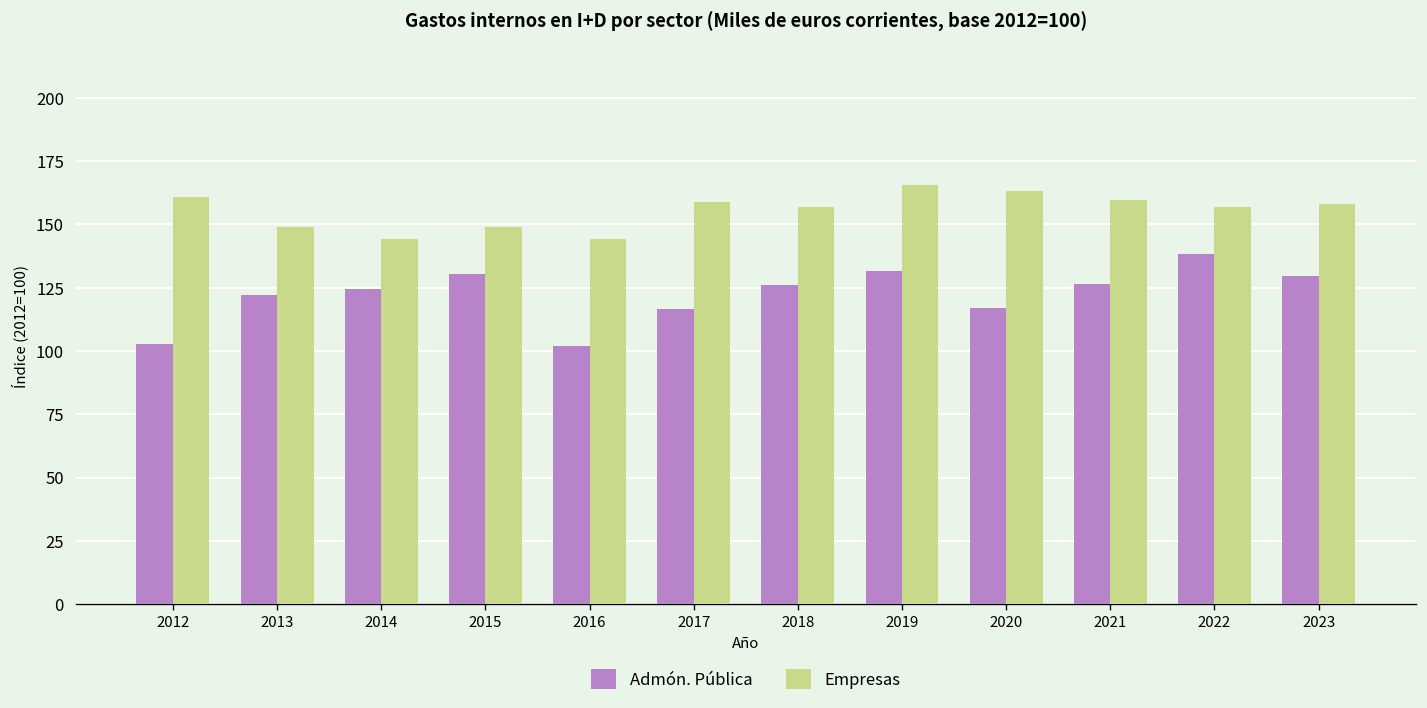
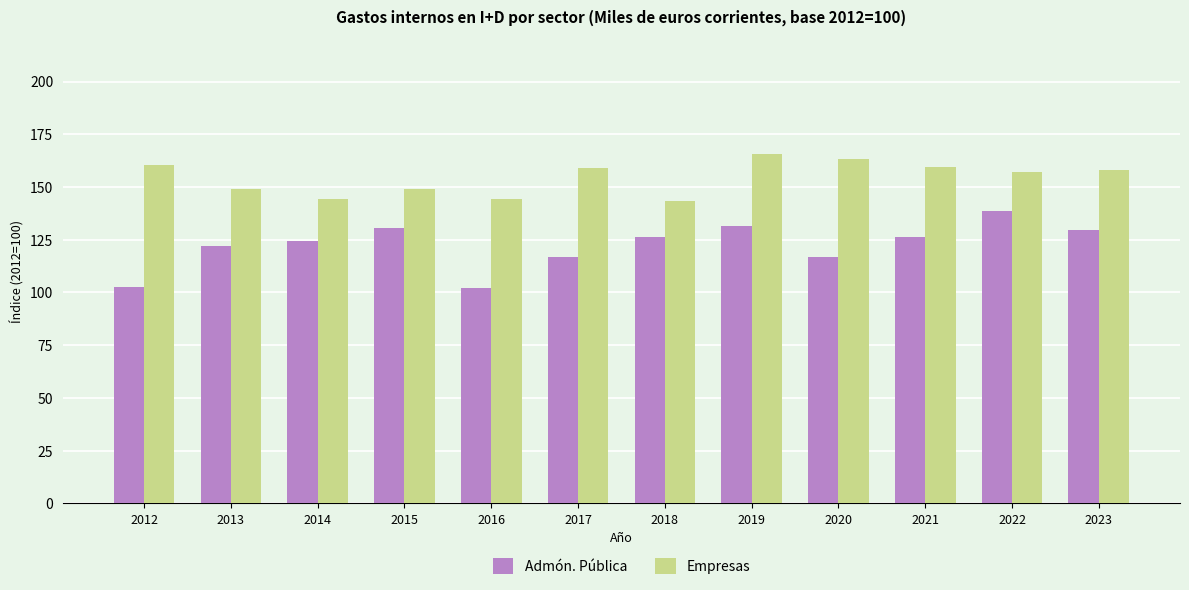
Empresas, 2018: 157 -> 143
